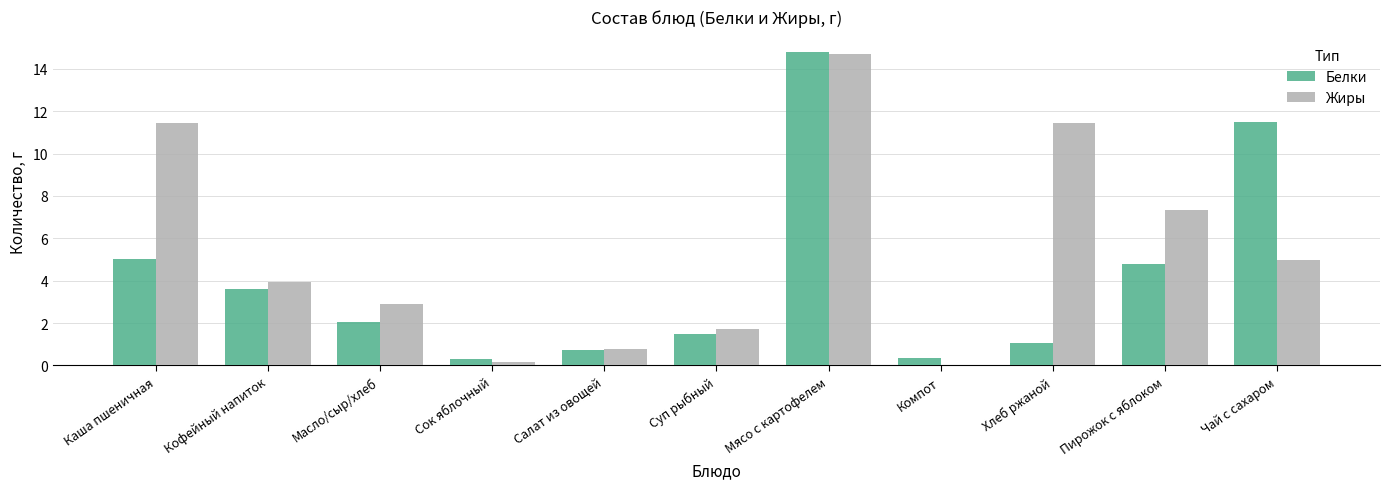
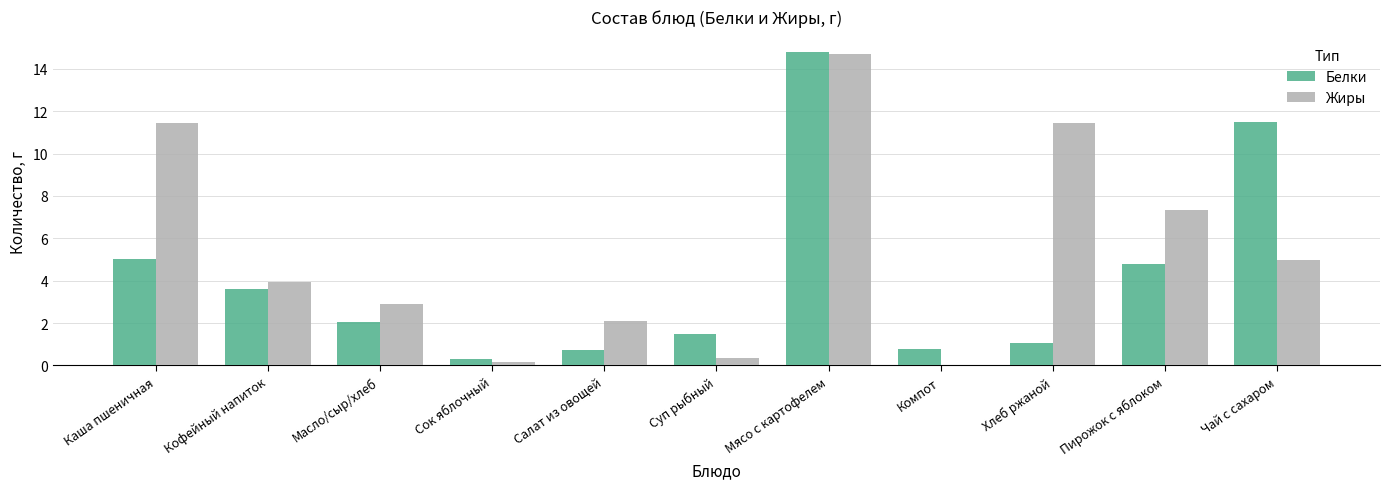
Жиры, Салат из овощей: 0.8 -> 2.1
Жиры, Суп рыбный: 1.7 -> 0.4
Белки, Компот: 0.4 -> 0.8
